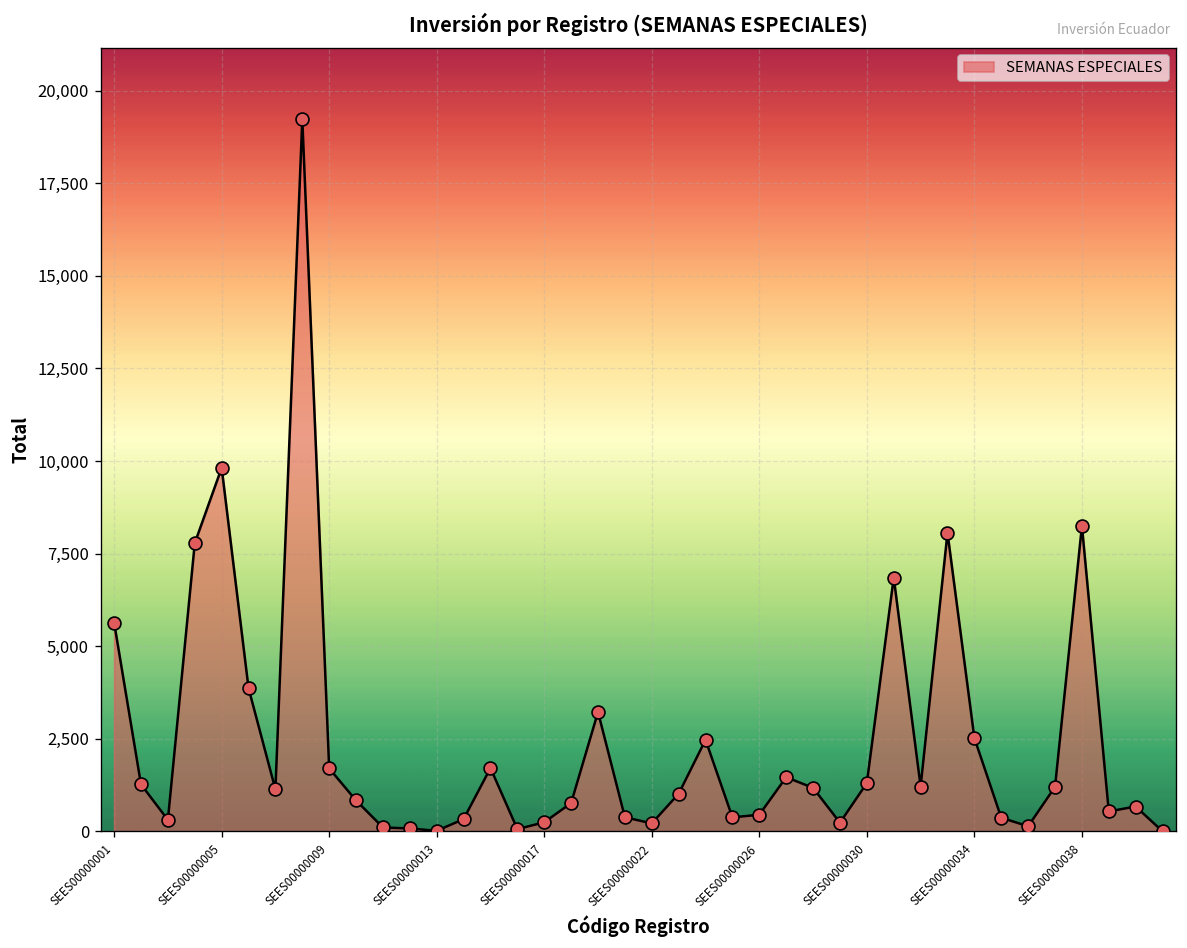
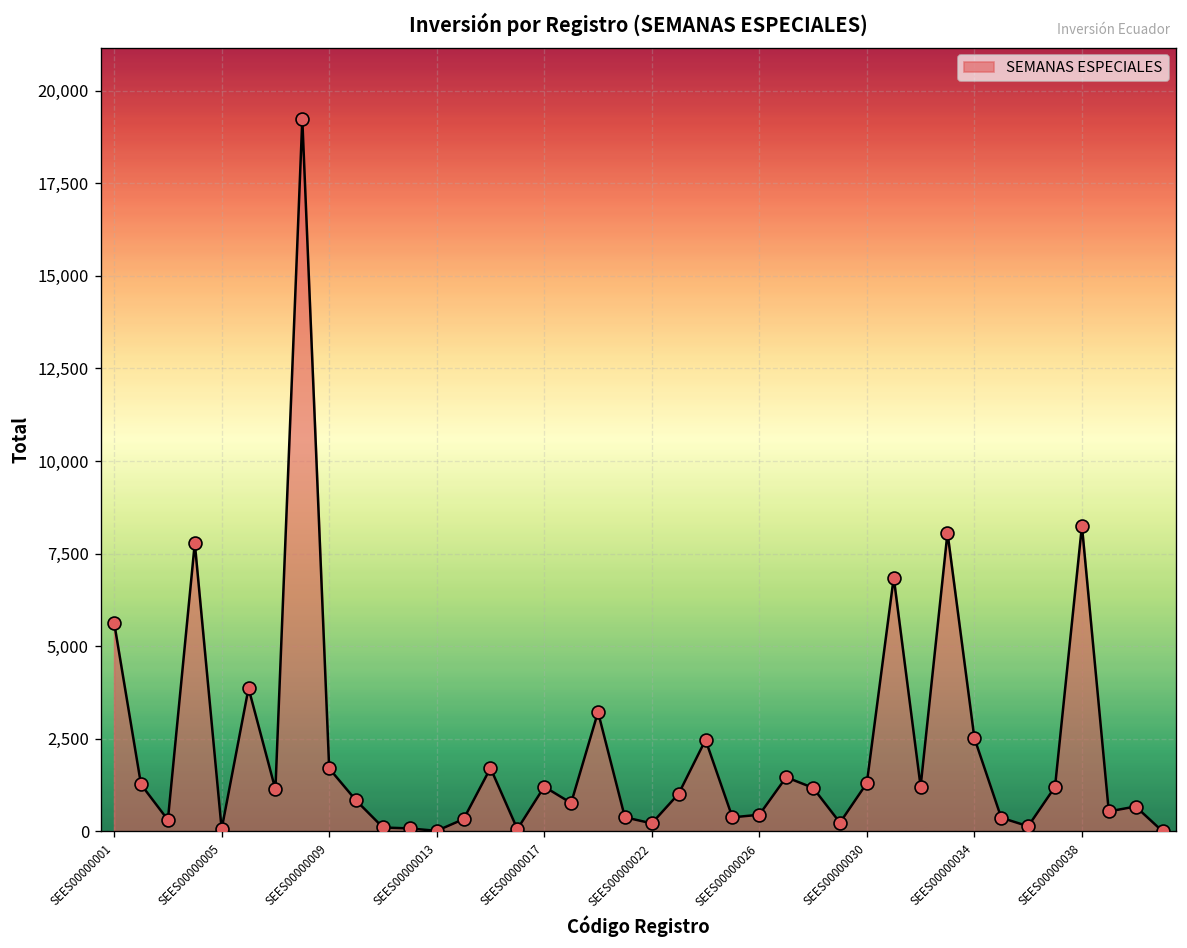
SEES00000005: 9,800 -> 100
SEES00000017: 200 -> 1,200
